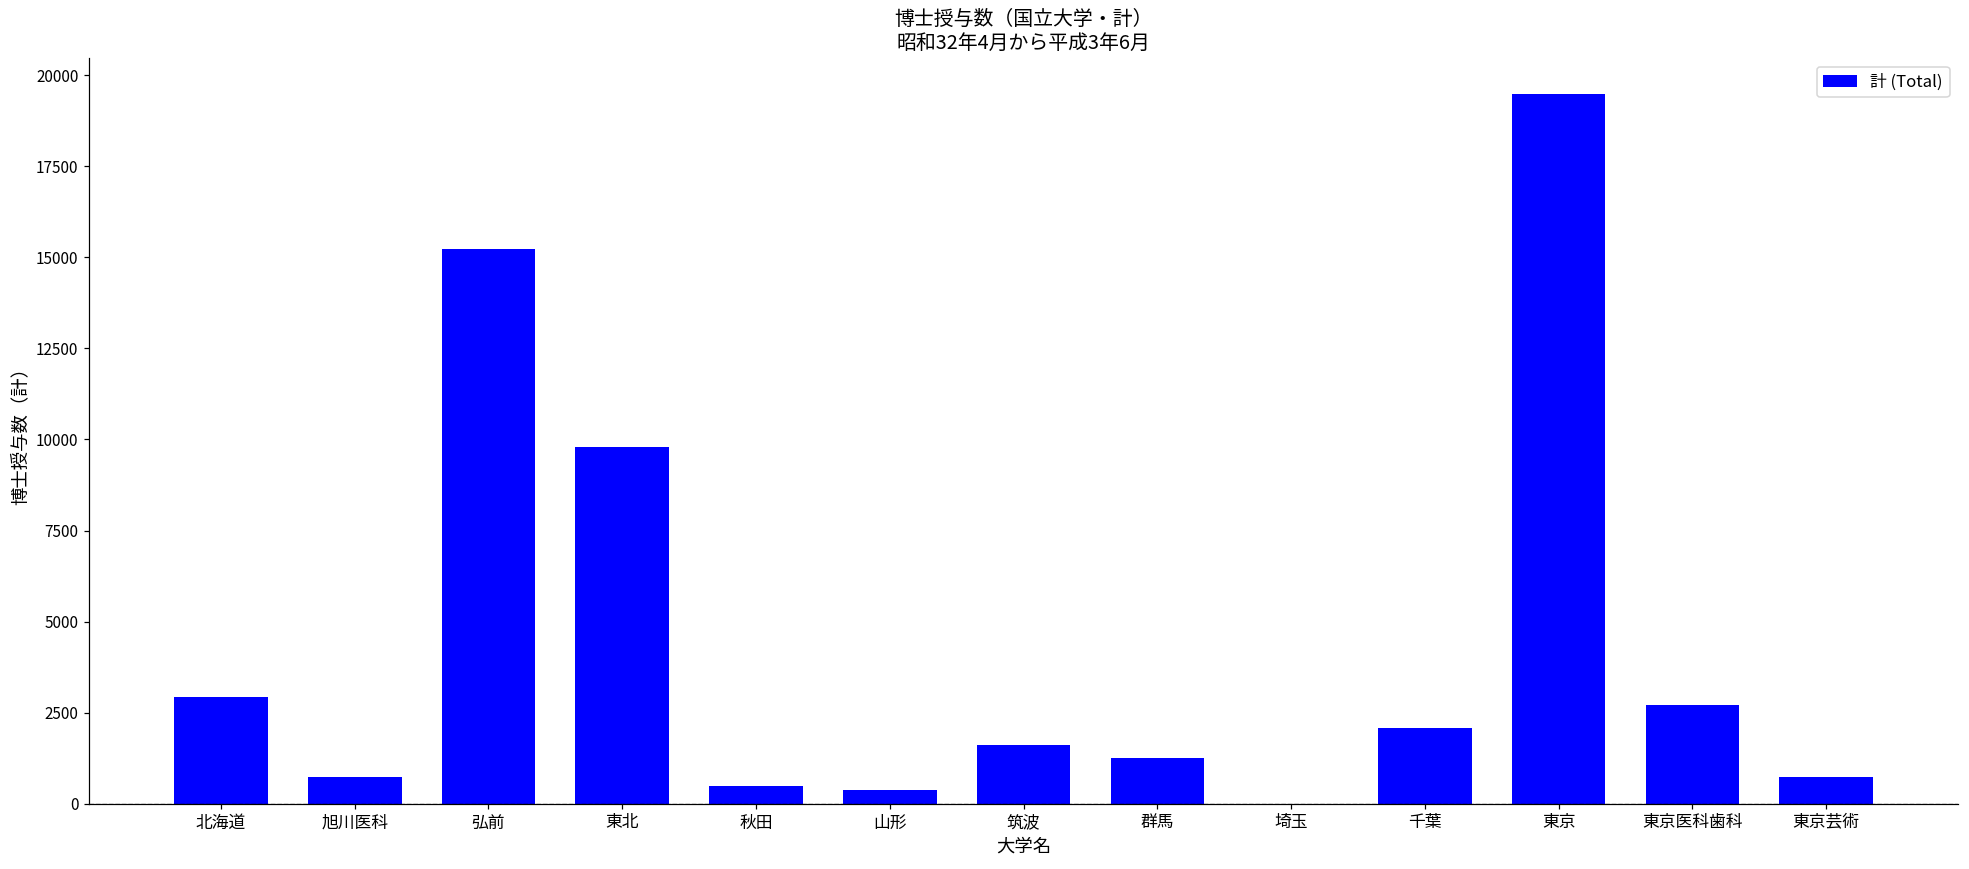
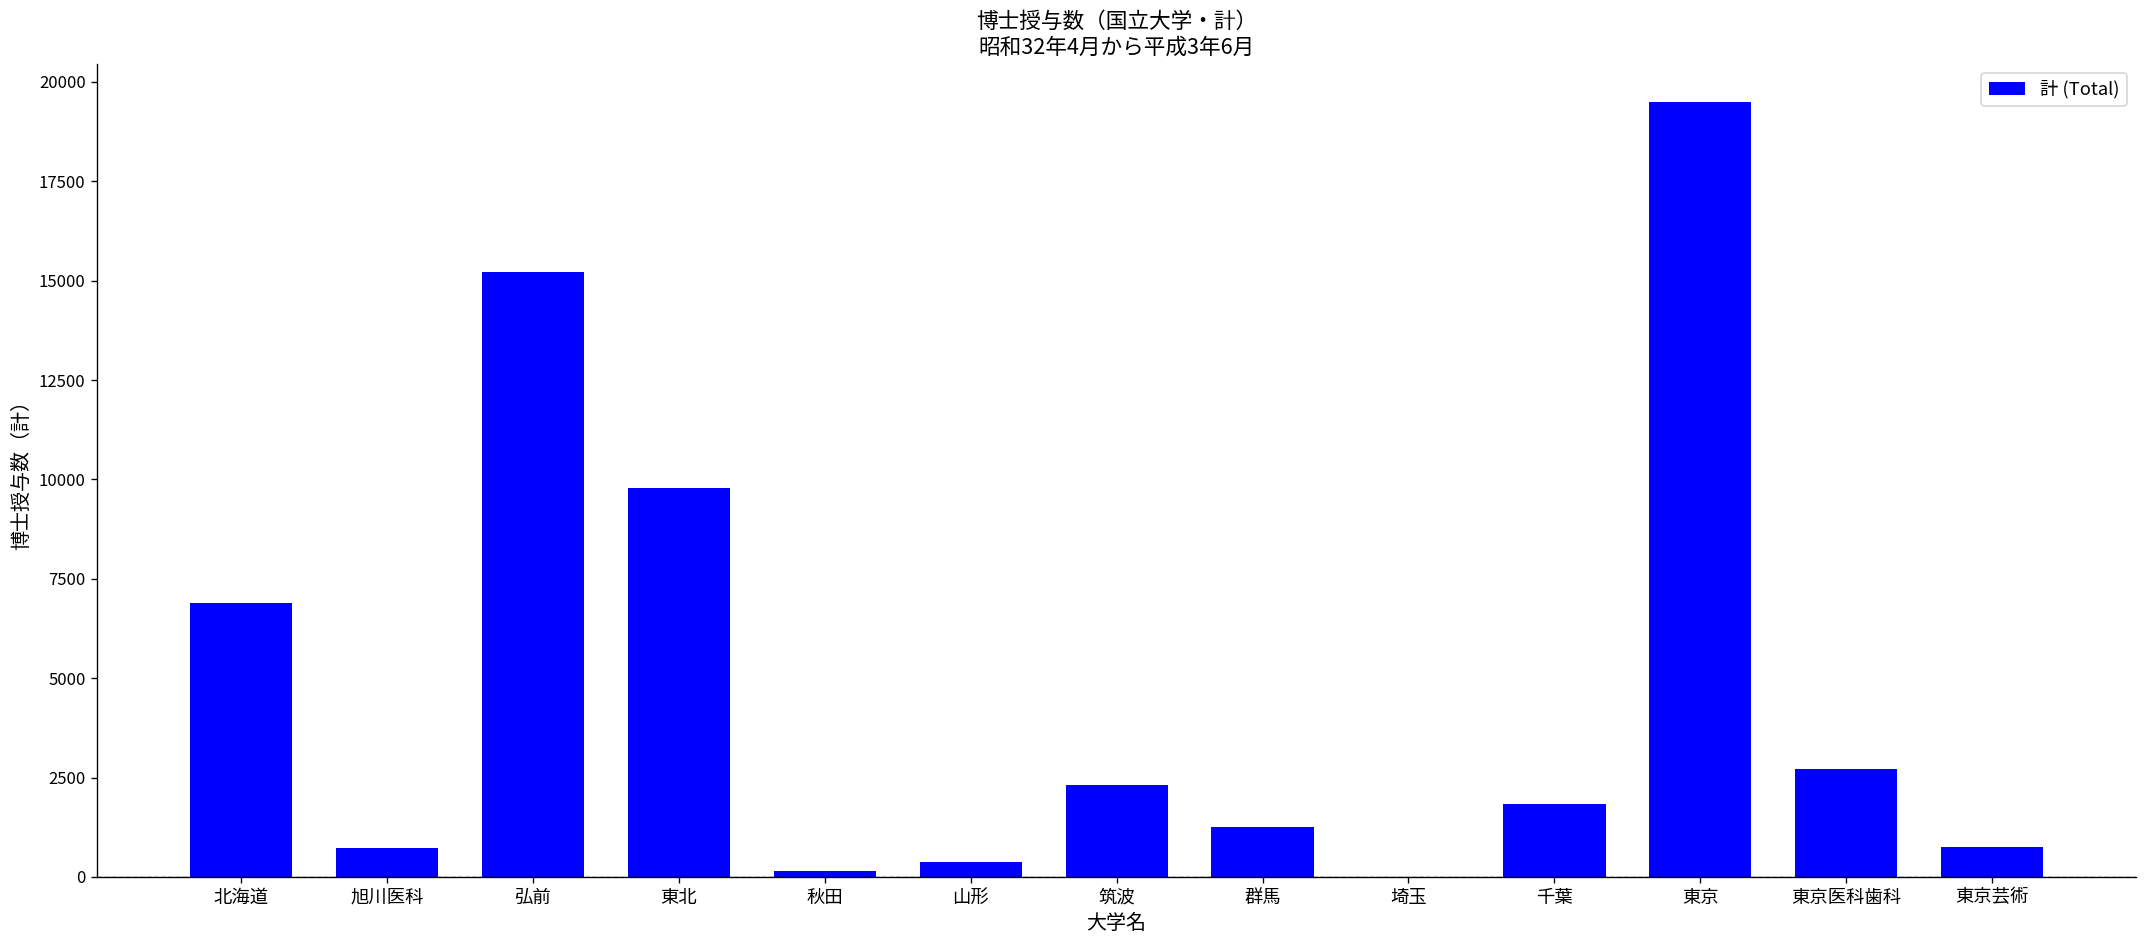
北海道: 2900 -> 6900
秋田: 500 -> 100
筑波: 1600 -> 2300
千葉: 2100 -> 1800
